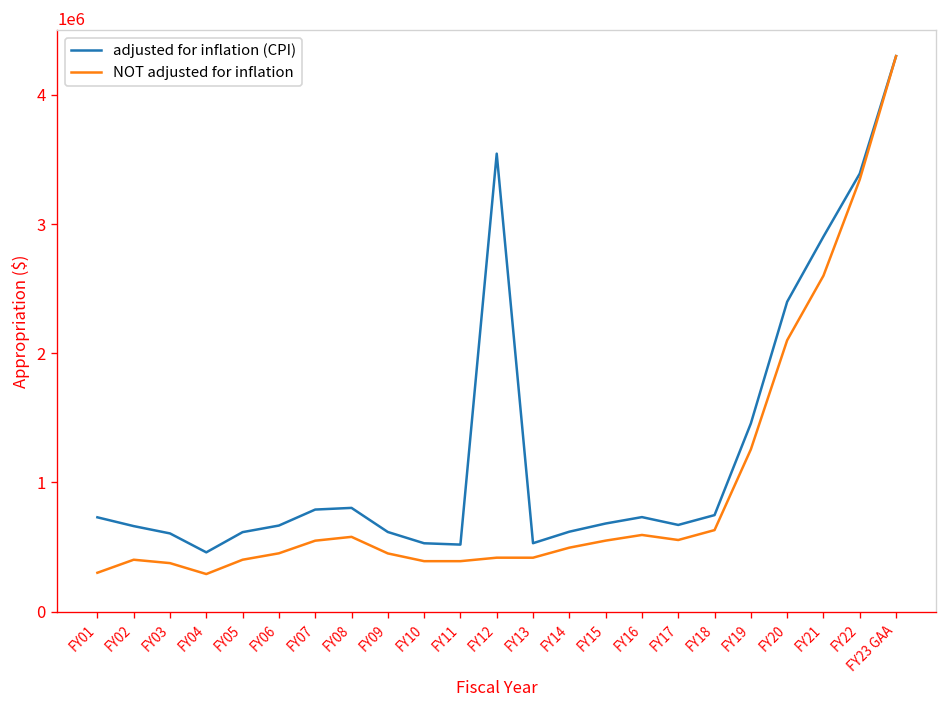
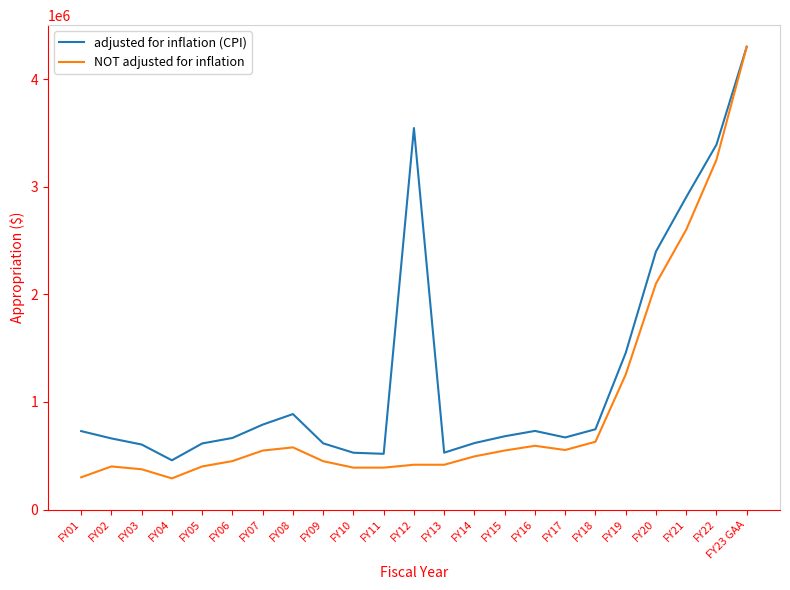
adjusted for inflation (CPI), FY08: 800000 -> 890000
NOT adjusted for inflation, FY22: 3340000 -> 3250000
